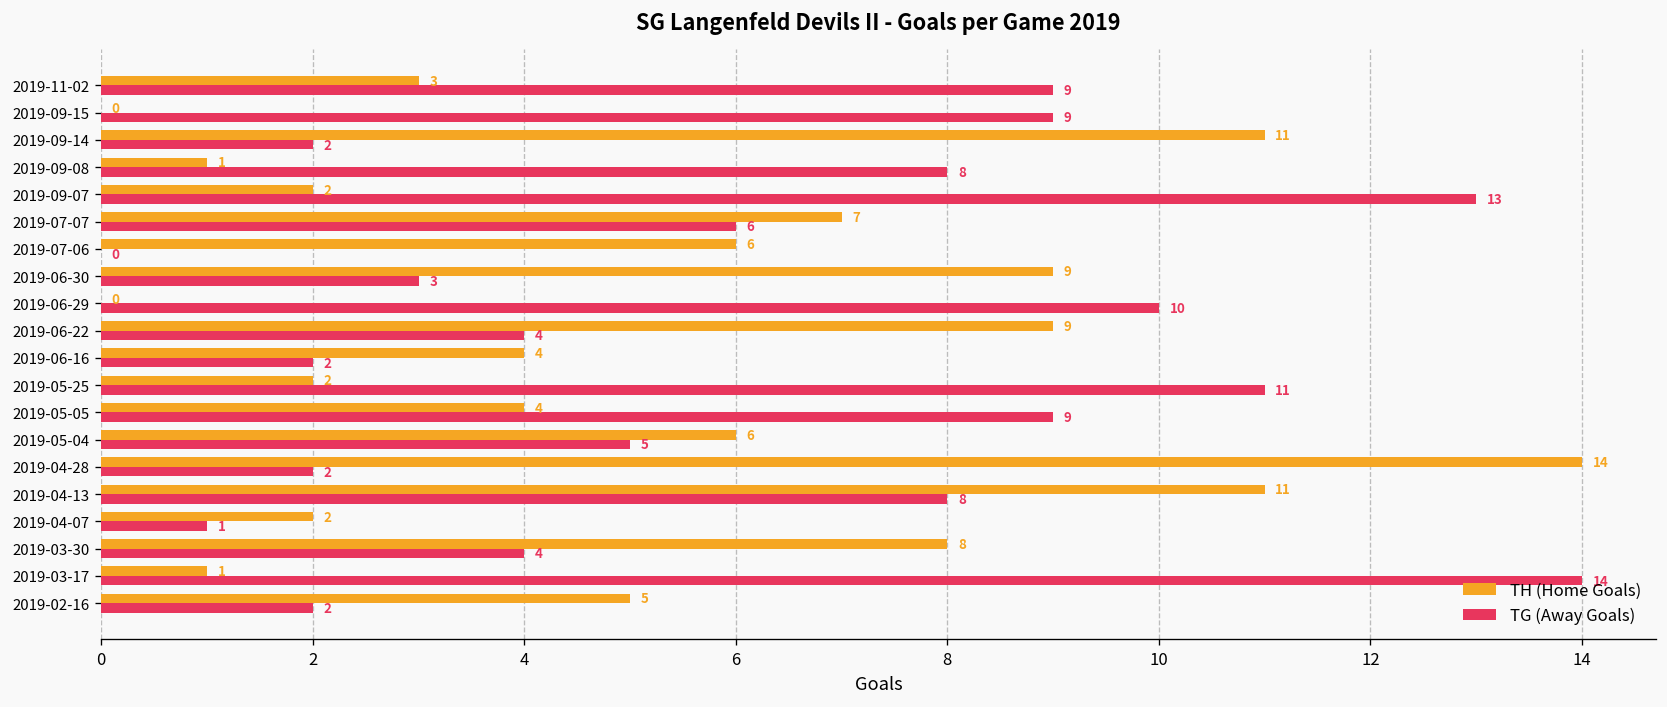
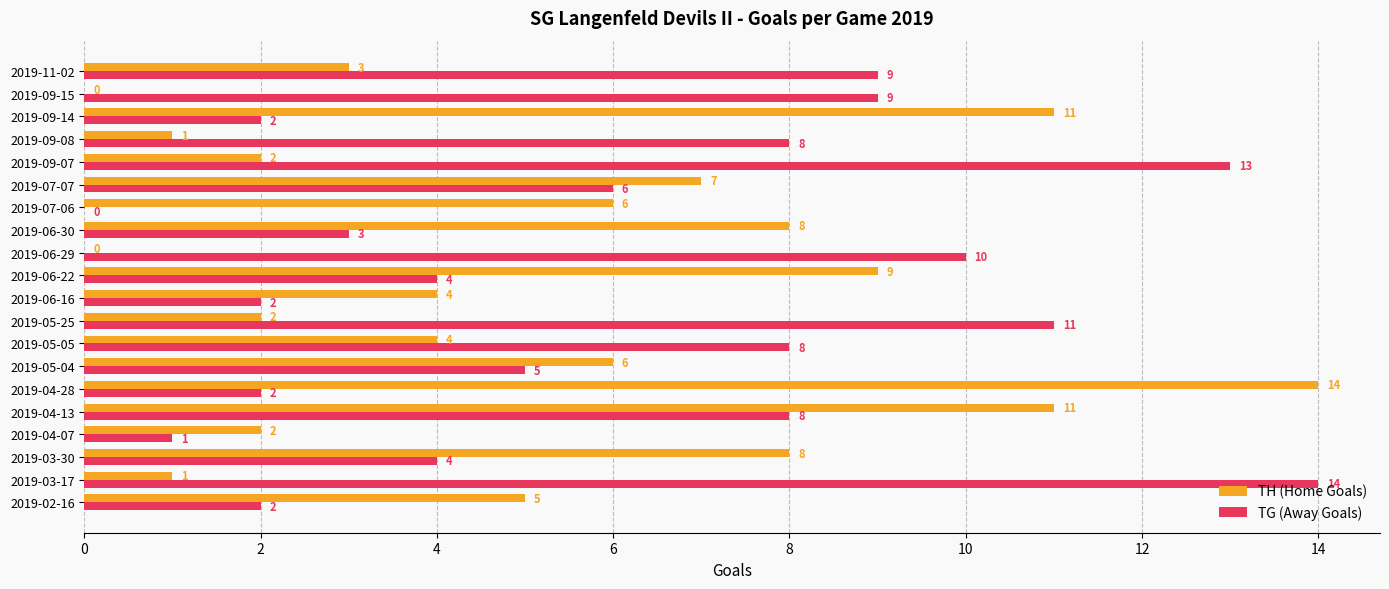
TH (Home Goals), 2019-06-30: 9 -> 8
TG (Away Goals), 2019-05-05: 9 -> 8
